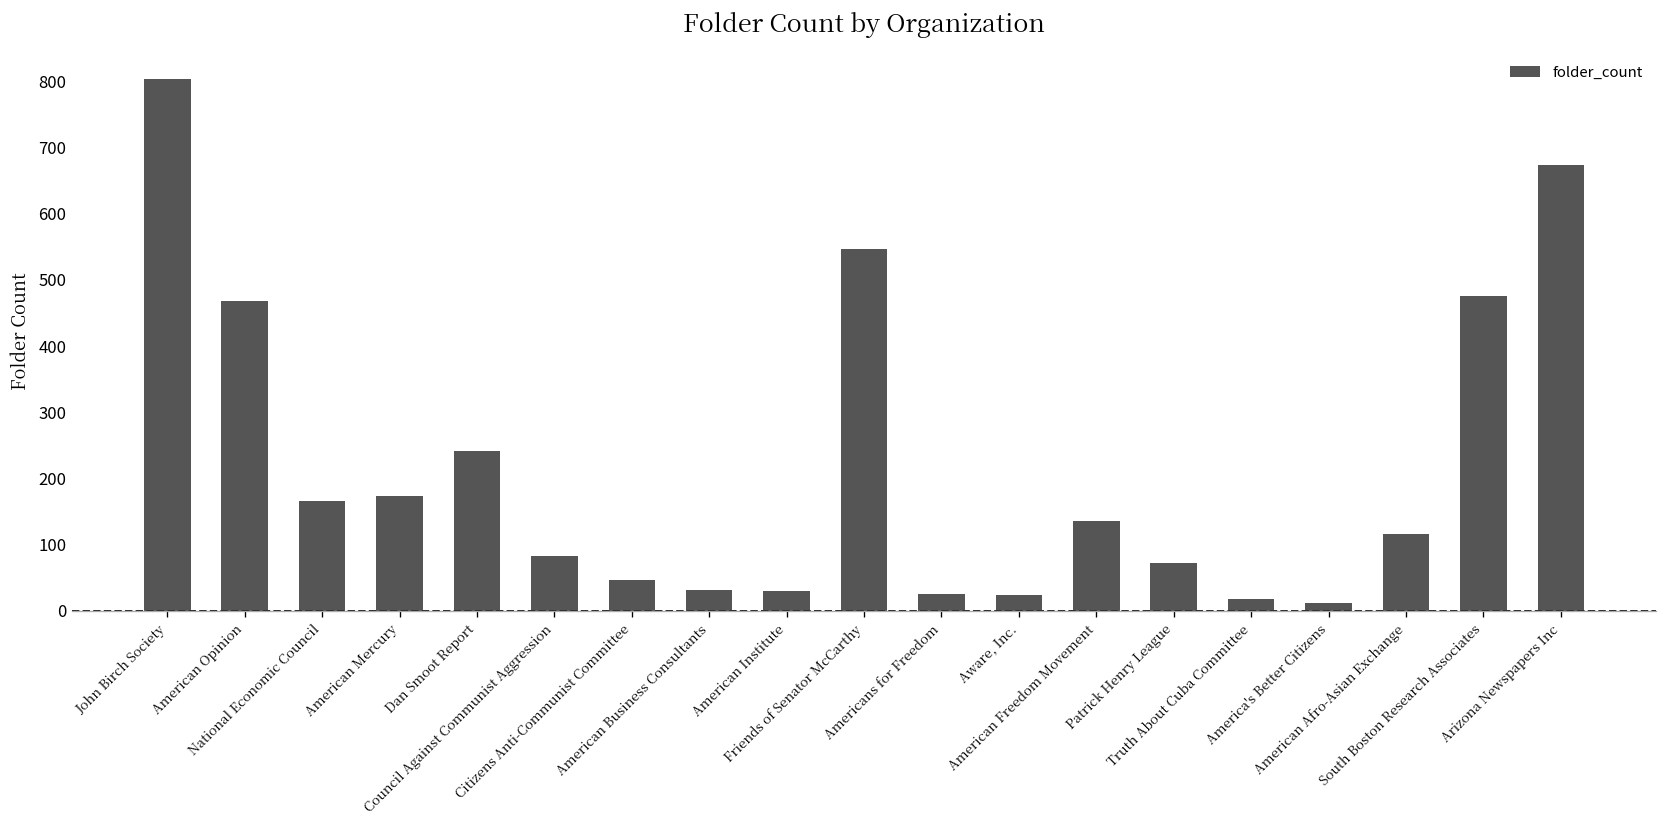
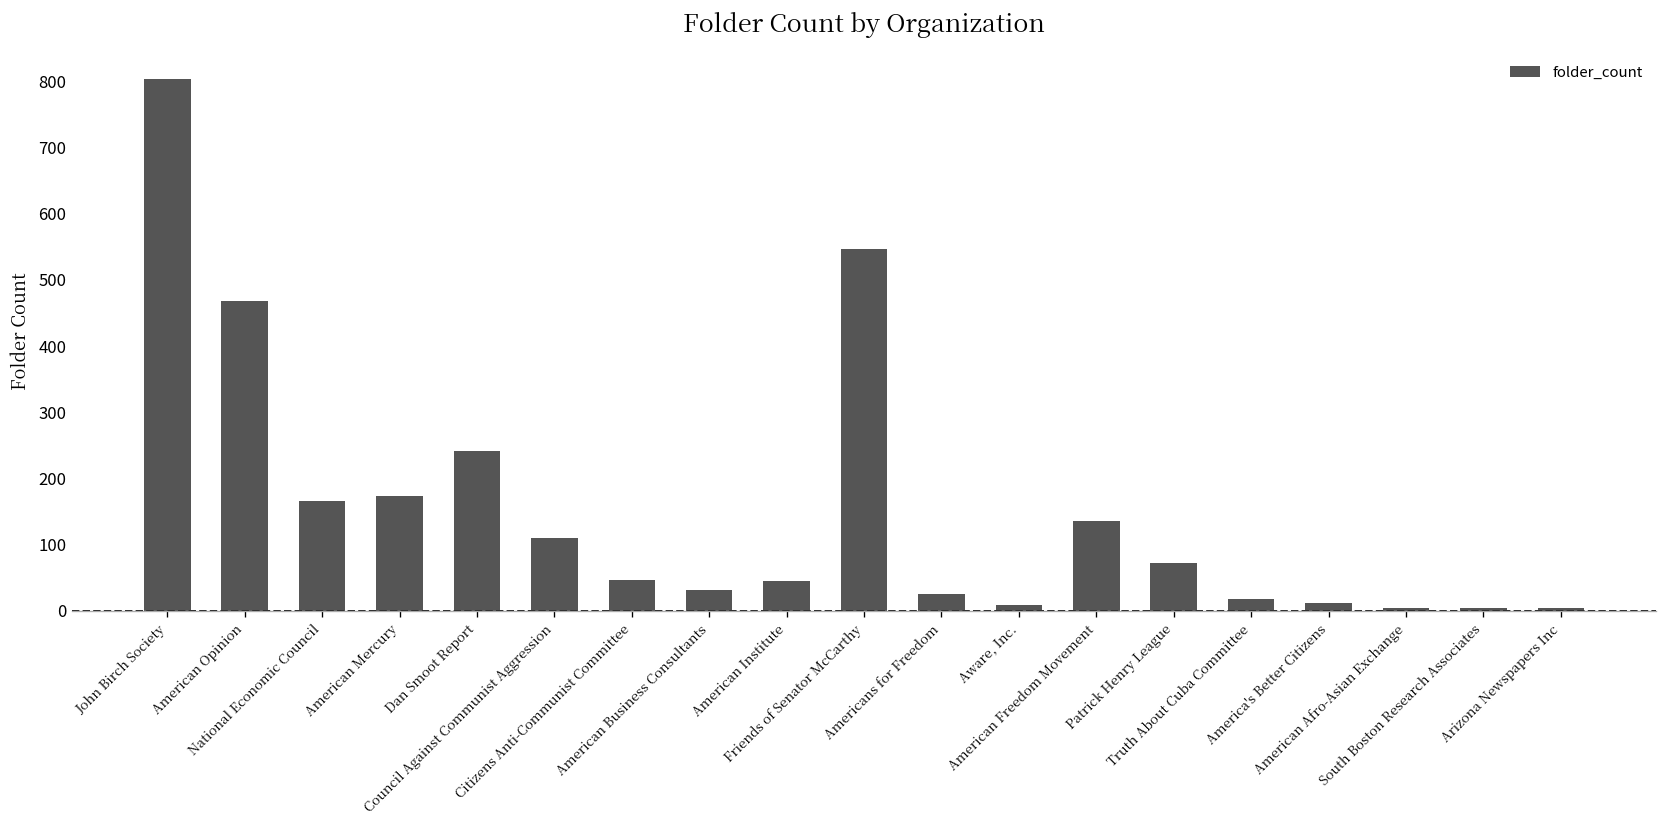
Council Against Communist Aggression: 80 -> 110
American Institute: 30 -> 50
Aware, Inc.: 20 -> 10
American Afro-Asian Exchange: 120 -> 10
South Boston Research Associates: 480 -> 0
Arizona Newspapers Inc: 670 -> 0
